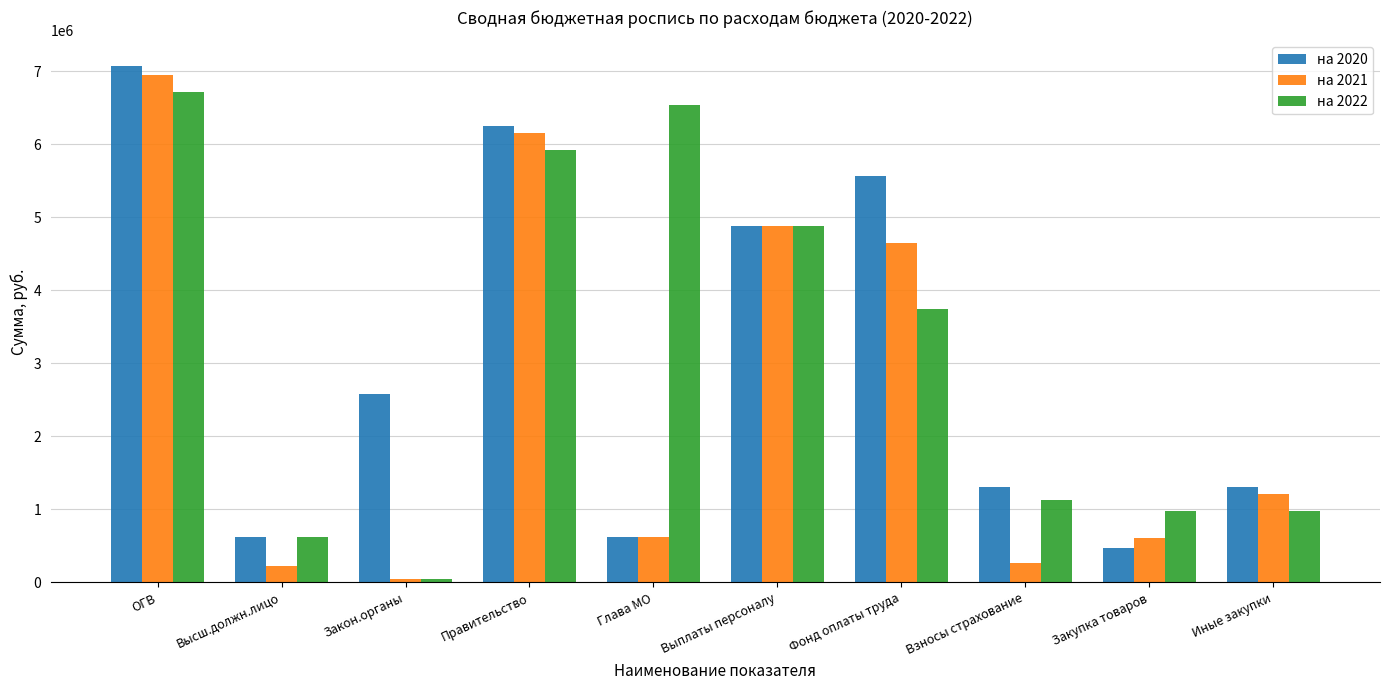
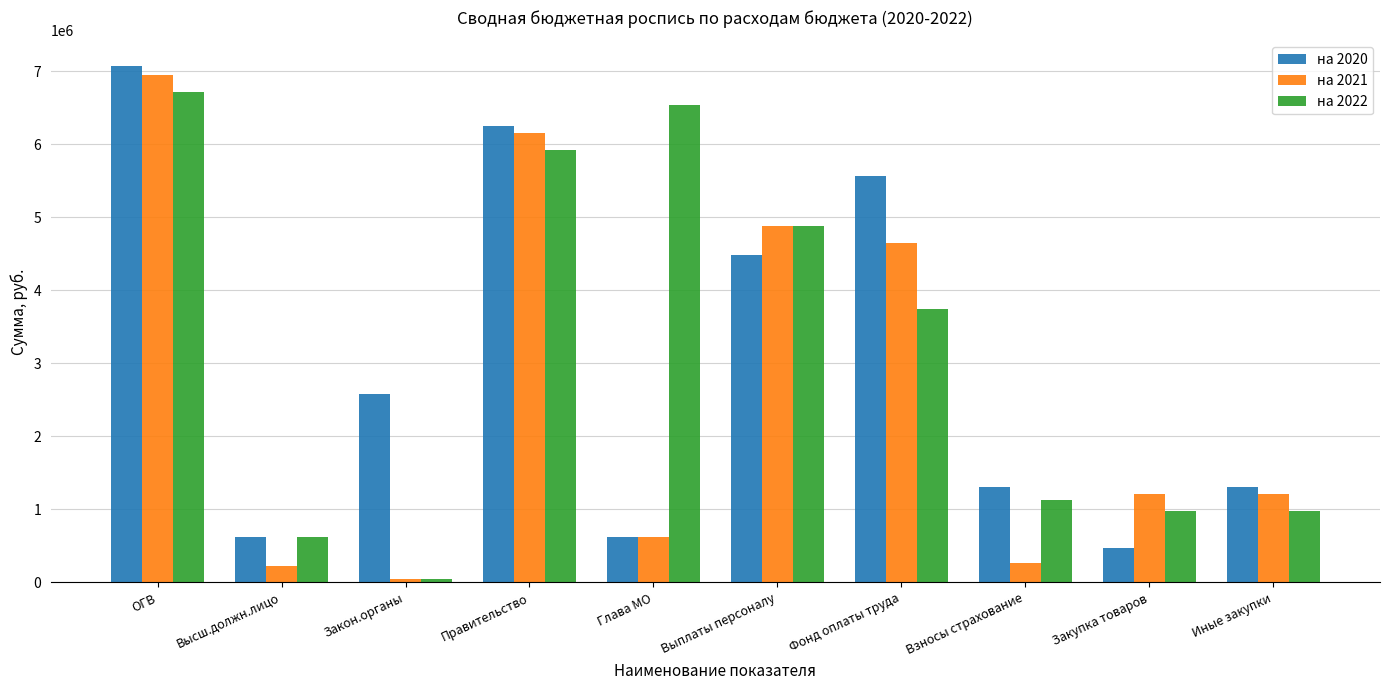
на 2020, Выплаты персоналу: 4900000 -> 4500000
на 2021, Закупка товаров: 600000 -> 1200000
